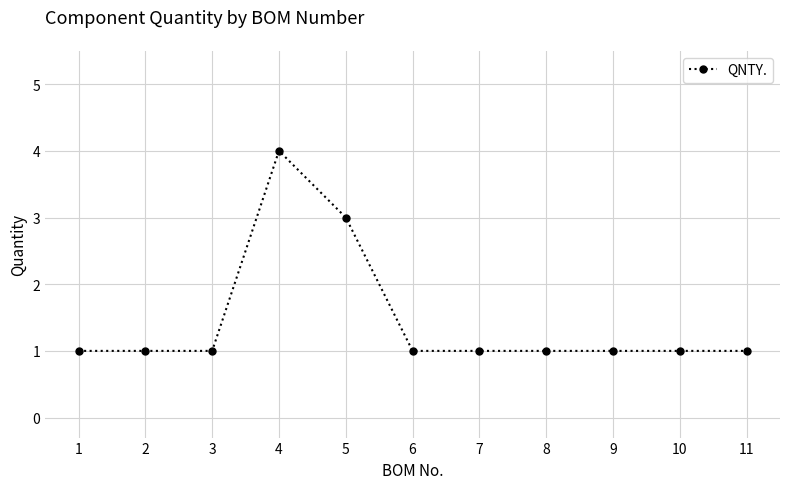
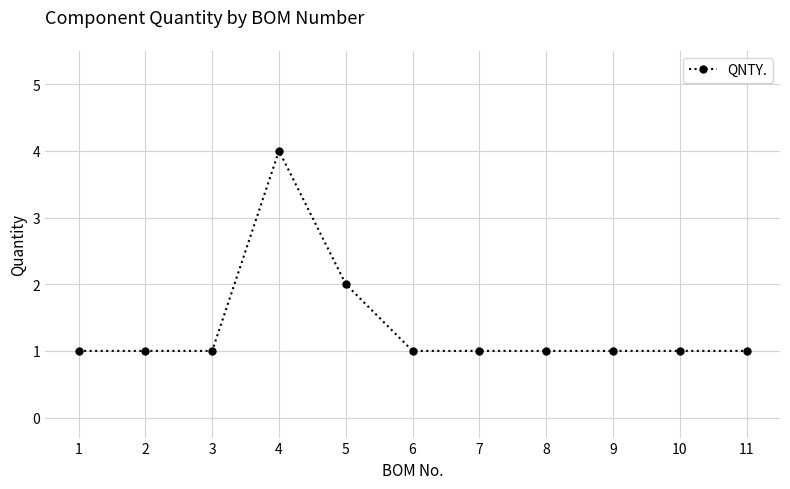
5: 3 -> 2
